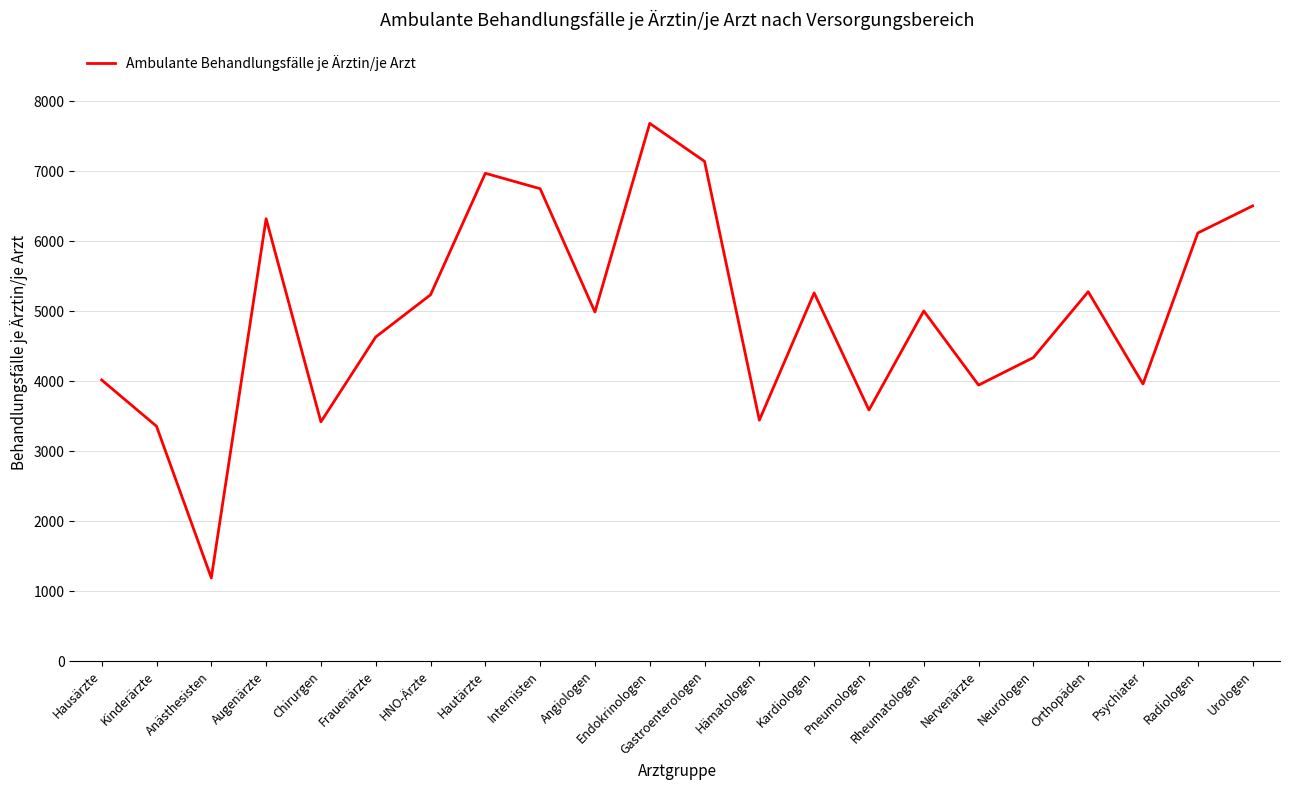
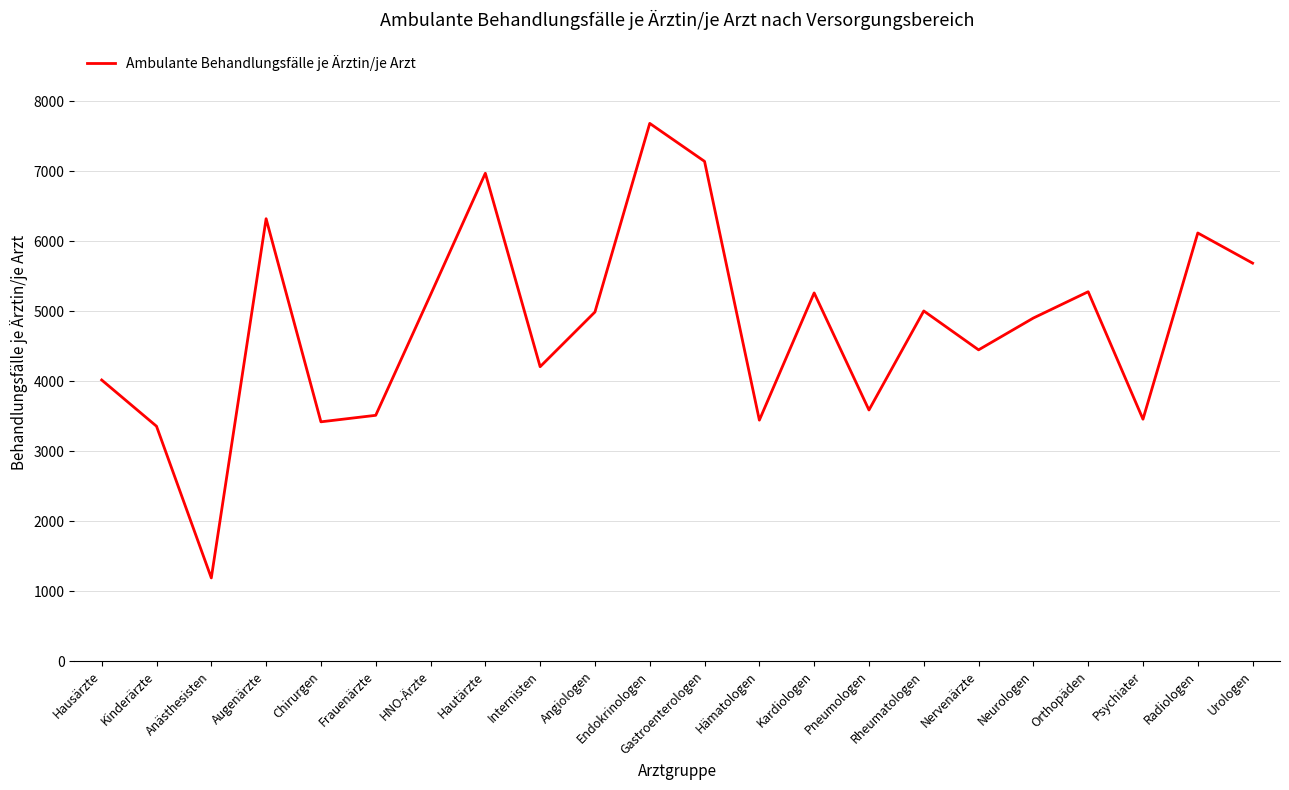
Frauenärzte: 4600 -> 3500
Internisten: 6800 -> 4200
Nervenärzte: 3900 -> 4400
Neurologen: 4300 -> 4900
Psychiater: 4000 -> 3500
Urologen: 6500 -> 5700
